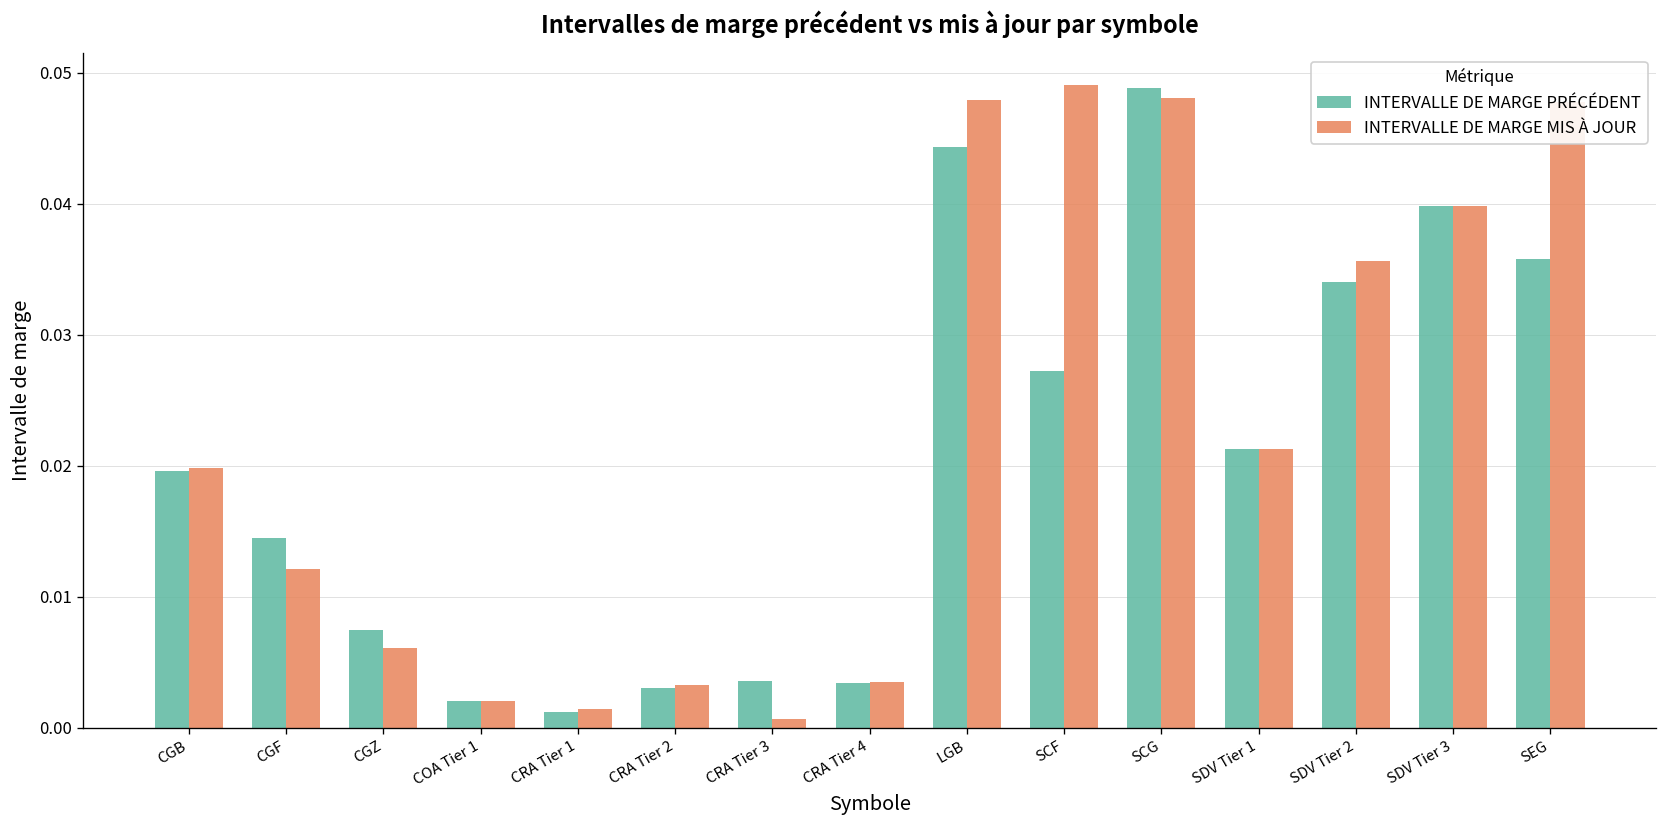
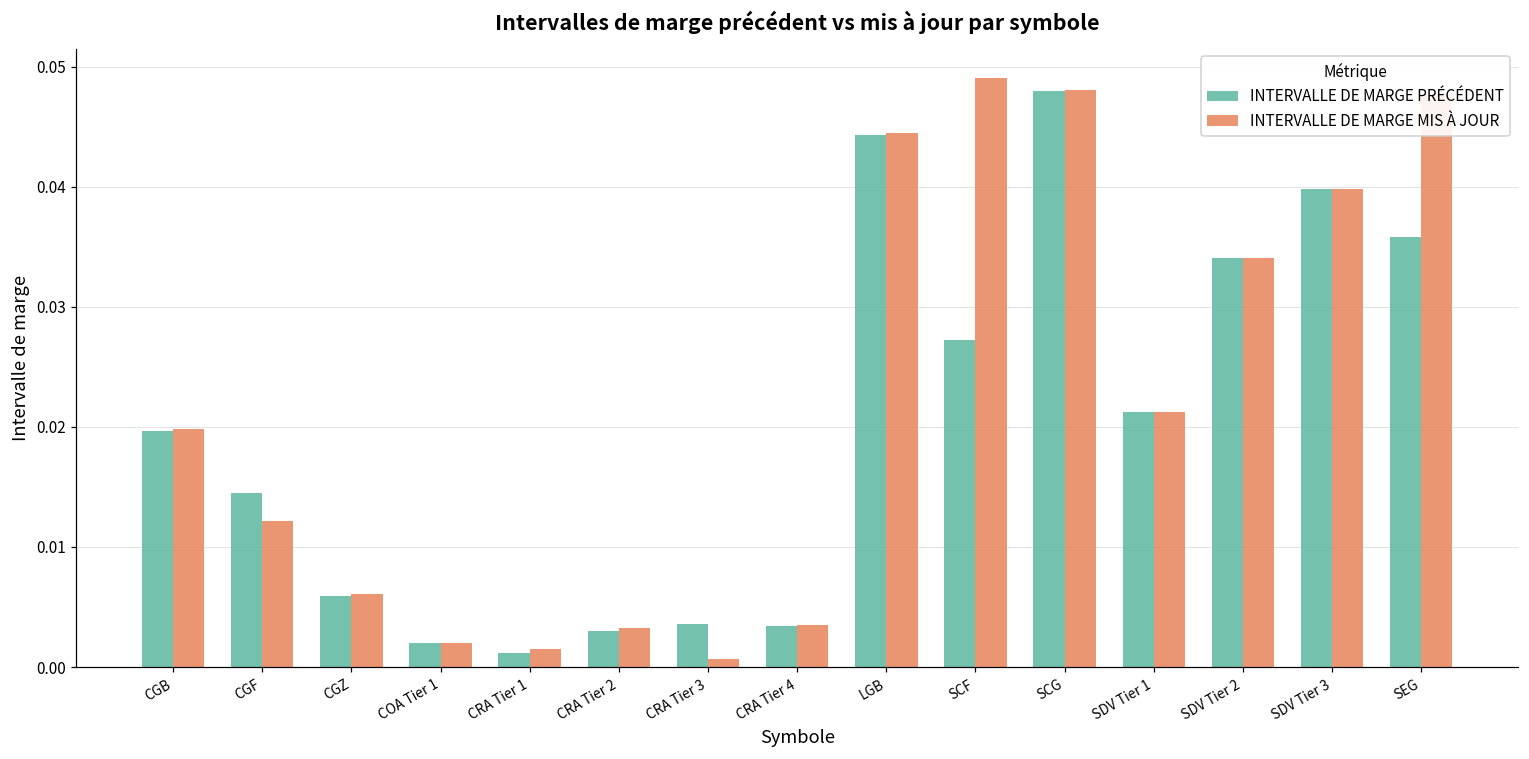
INTERVALLE DE MARGE PRÉCÉDENT, CGZ: 0.0075 -> 0.0060
INTERVALLE DE MARGE MIS À JOUR, LGB: 0.0479 -> 0.0445
INTERVALLE DE MARGE PRÉCÉDENT, SCG: 0.0488 -> 0.0480
INTERVALLE DE MARGE MIS À JOUR, SDV Tier 2: 0.0356 -> 0.0340
